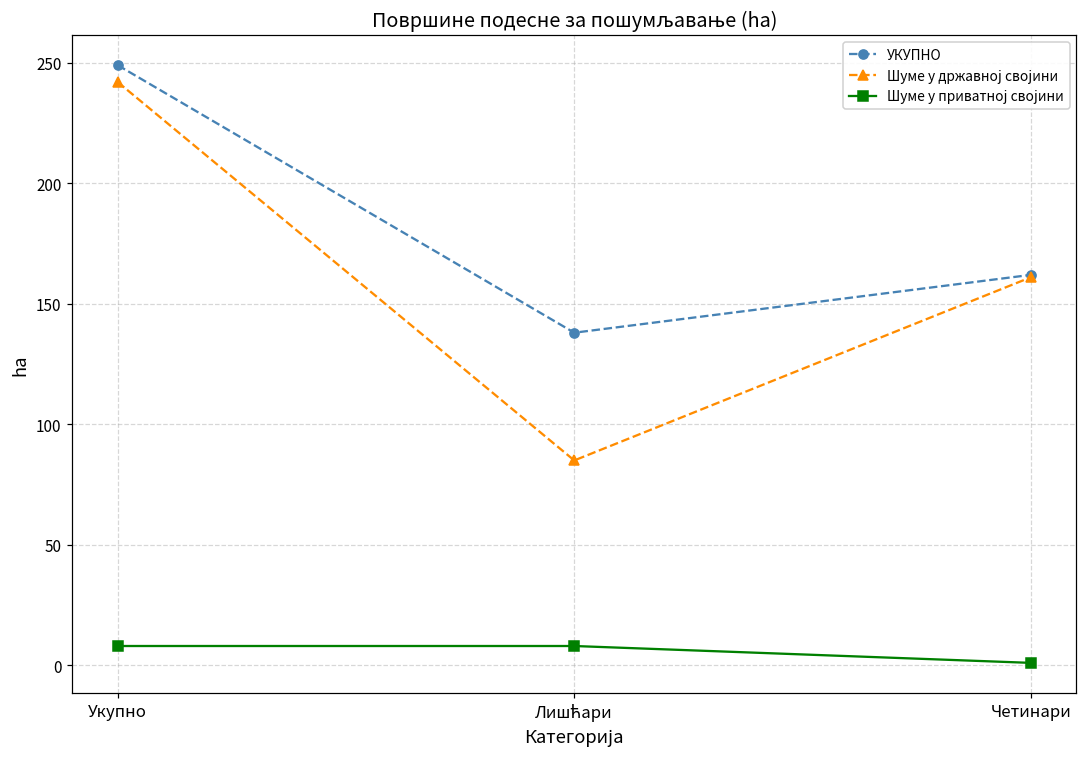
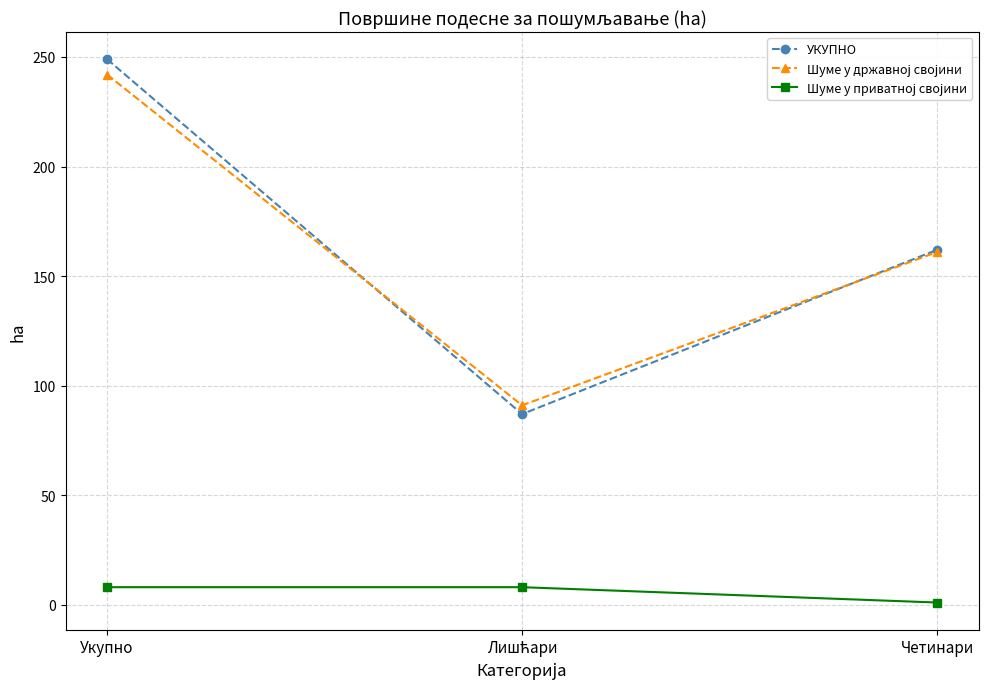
УКУПНО, Лишћари: 138 -> 87
Шуме у државној својини, Лишћари: 85 -> 91
